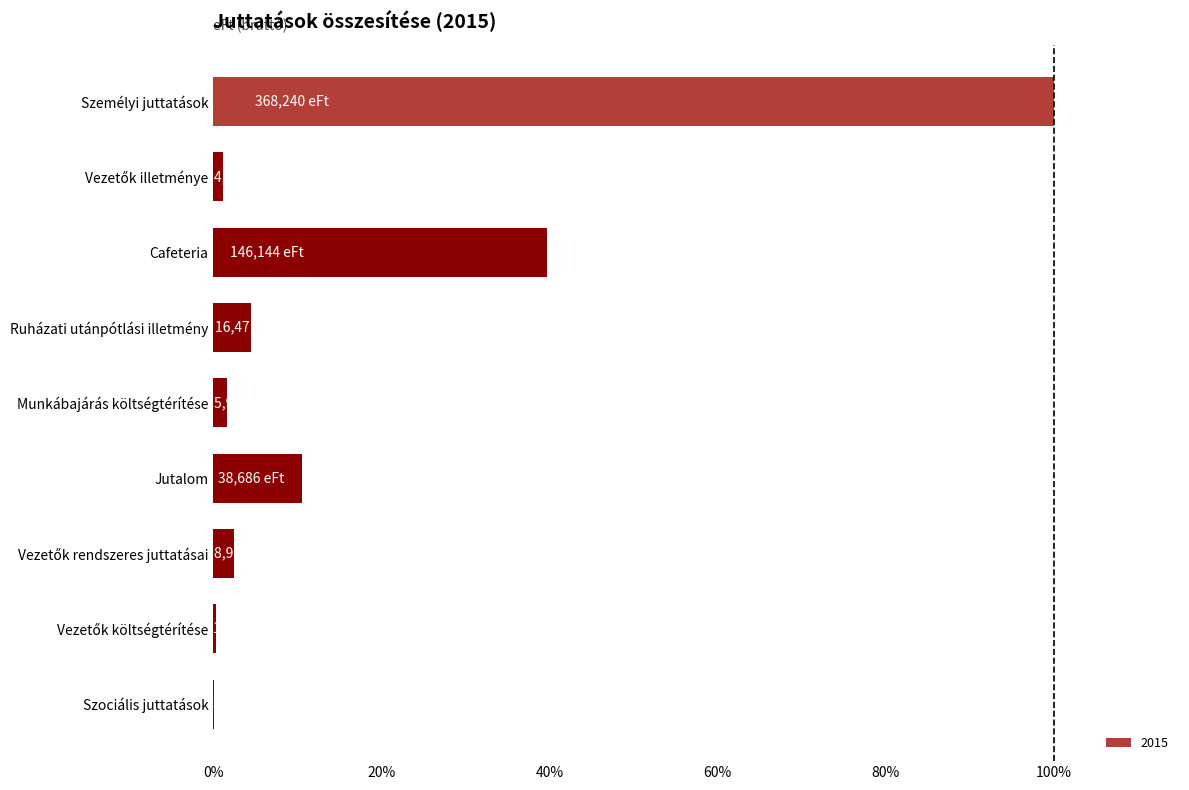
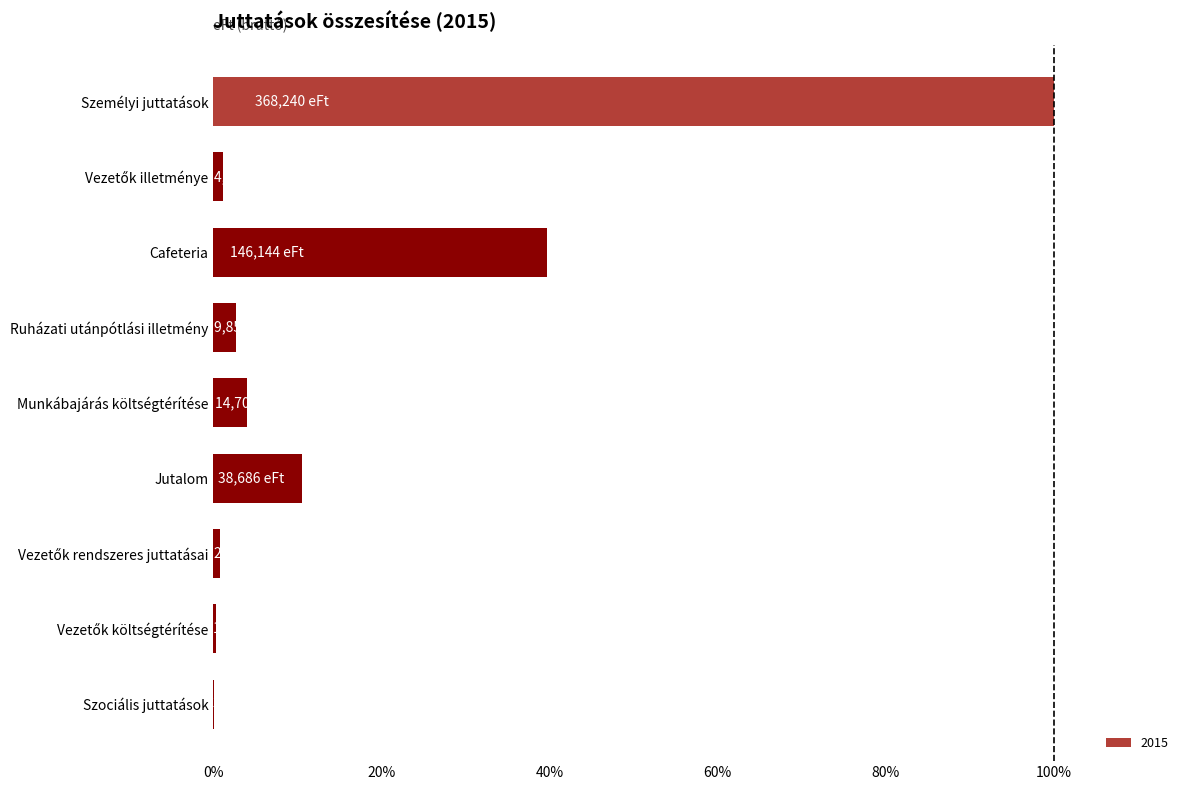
Ruházati utánpótlási illetmény: 4% -> 3%
Munkábajárás költségtérítése: 2% -> 4%
Vezetők rendszeres juttatásai: 2% -> 1%
